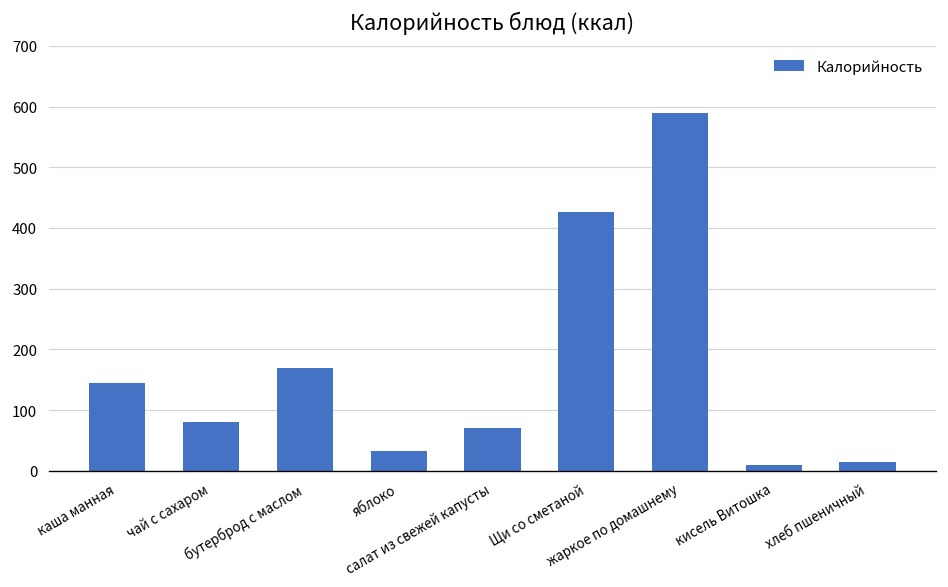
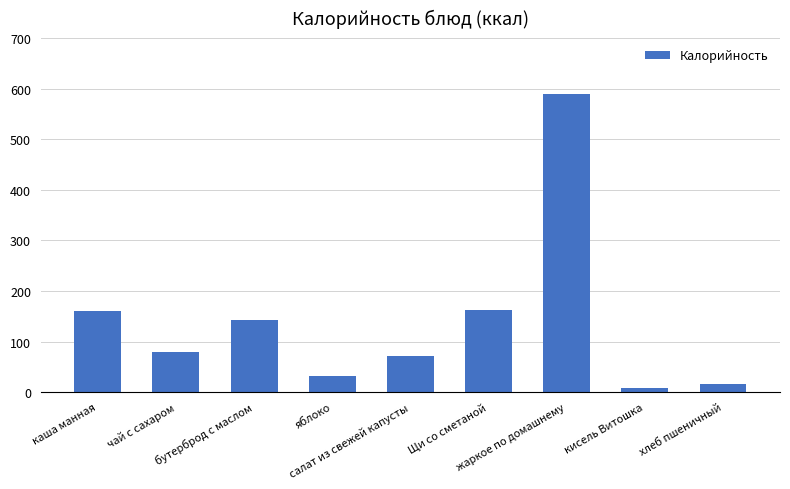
каша манная: 140 -> 160
бутерброд с маслом: 170 -> 140
Щи со сметаной: 430 -> 160
